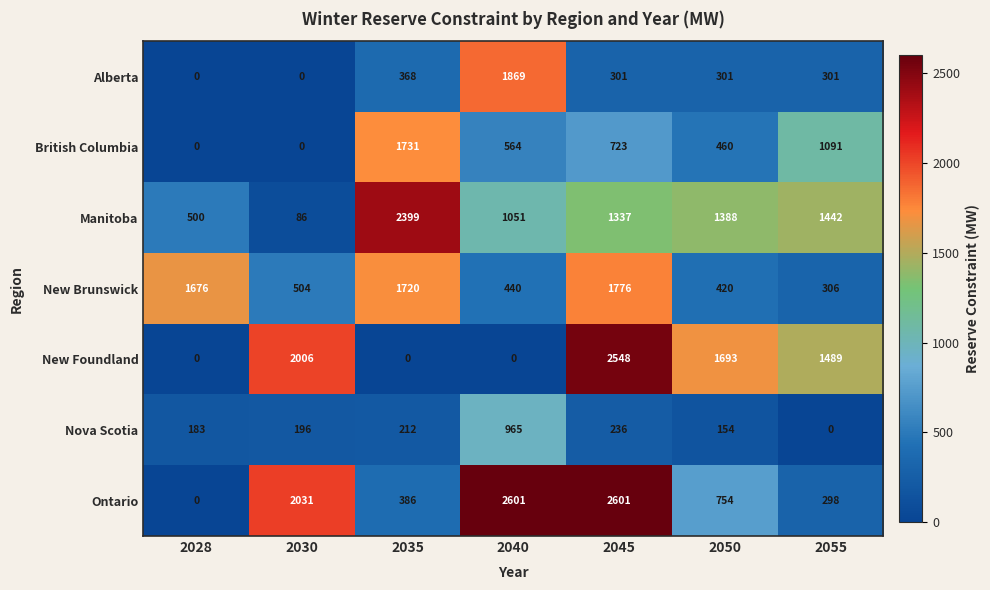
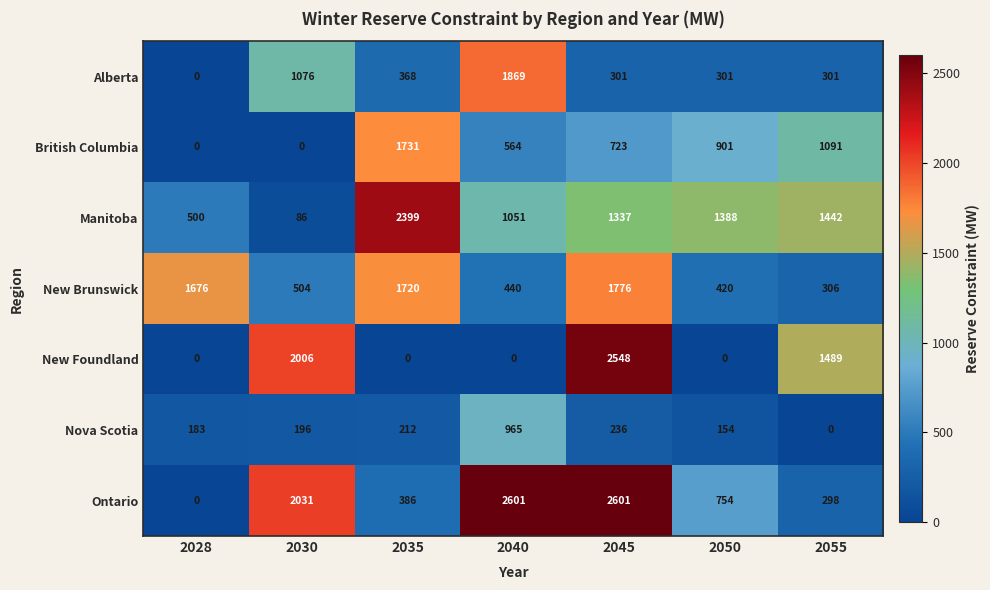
Alberta, 2030: 0 -> 1076
British Columbia, 2050: 460 -> 901
New Foundland, 2050: 1693 -> 0
